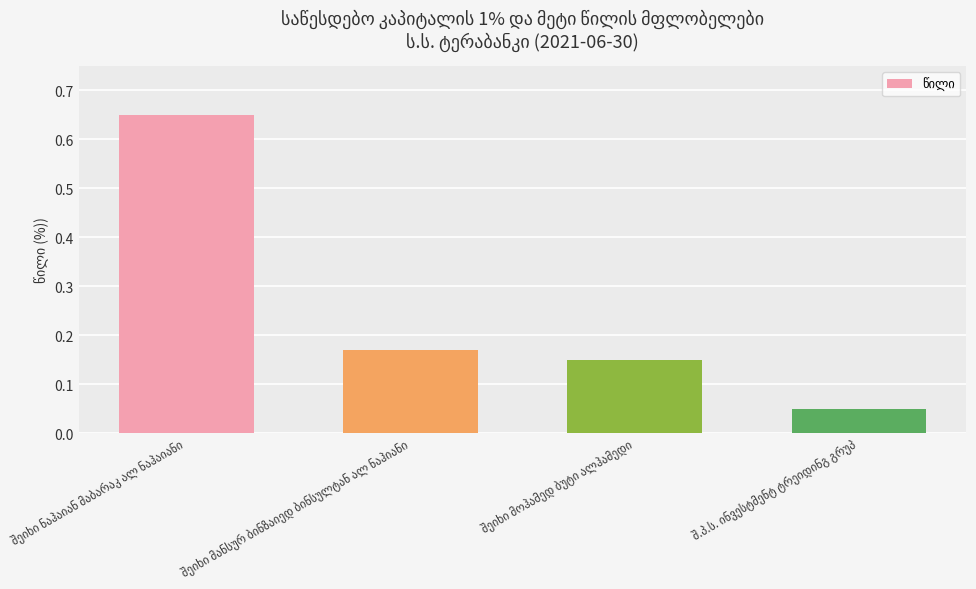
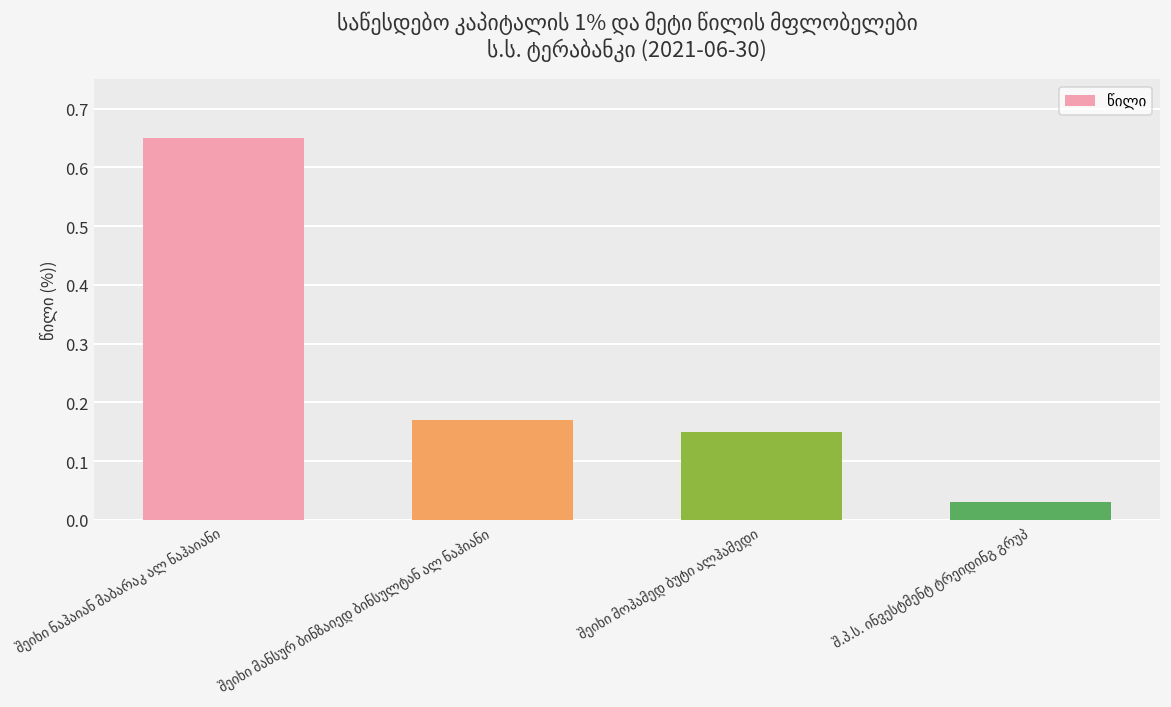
შ.პ.ს. ინვესტმენტ ტრეიდინგ გრუპ: 0.05 -> 0.03
